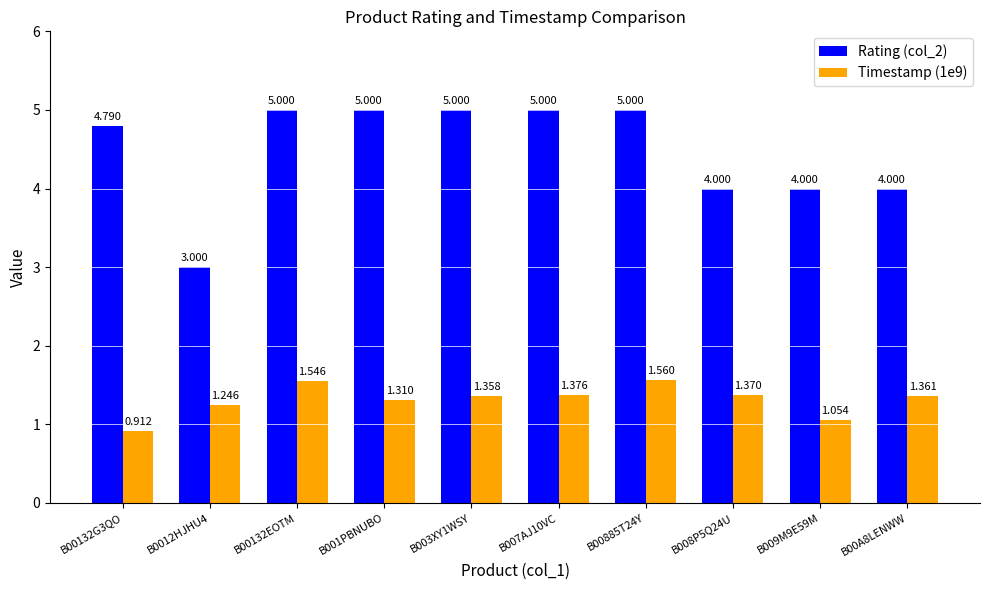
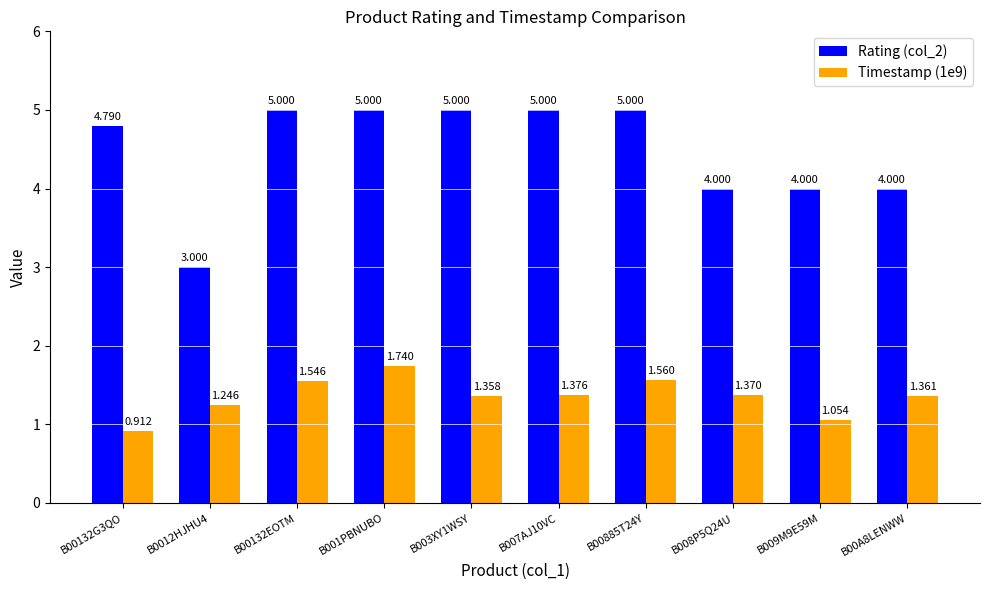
Timestamp (1e9), B001PBNUBO: 1.310 -> 1.740
